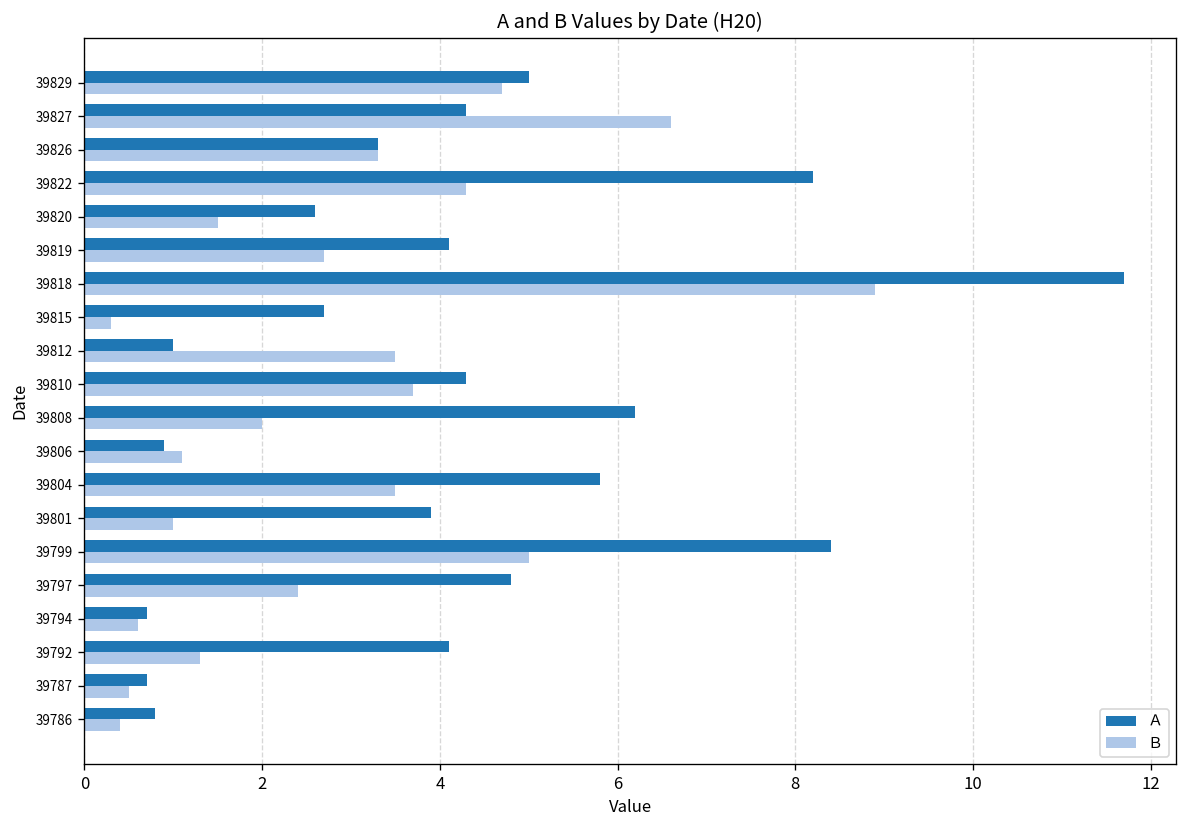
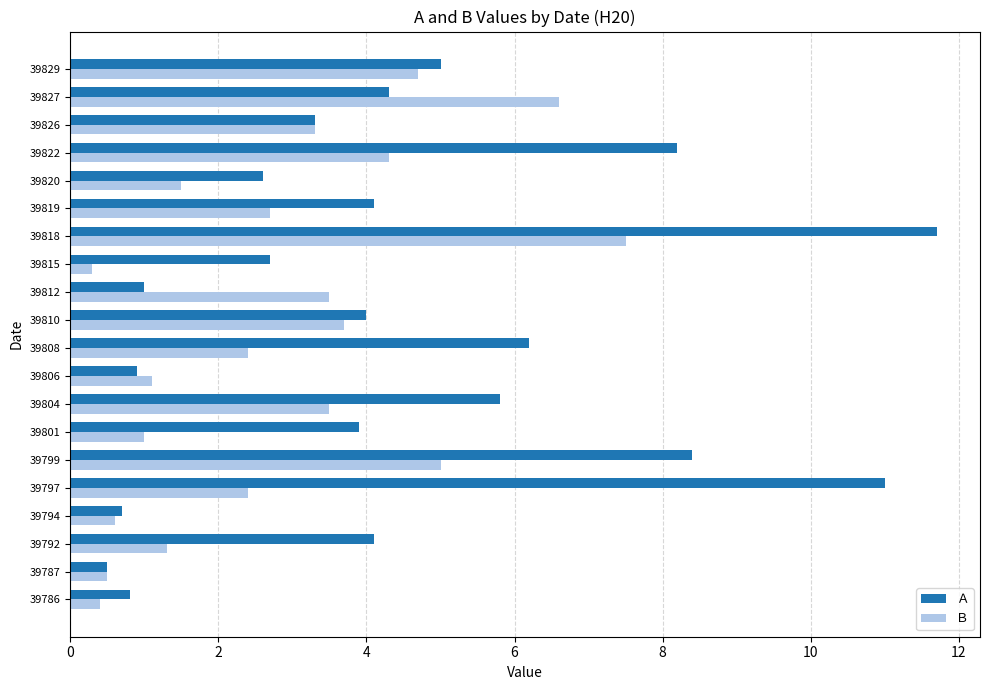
Ｂ, 39818: 8.9 -> 7.5
Ａ, 39810: 4.3 -> 4.0
Ｂ, 39808: 2.0 -> 2.4
Ａ, 39797: 4.8 -> 11.0
Ａ, 39787: 0.7 -> 0.5
